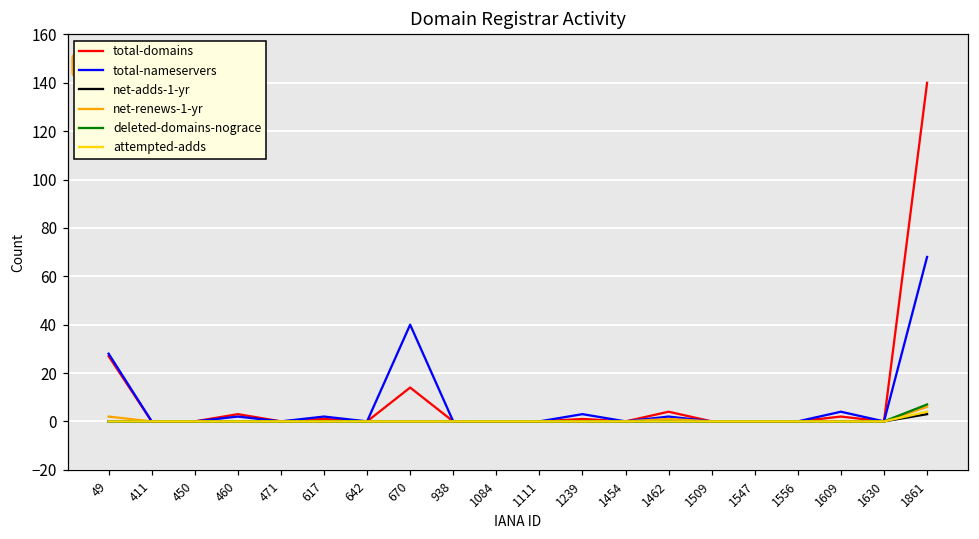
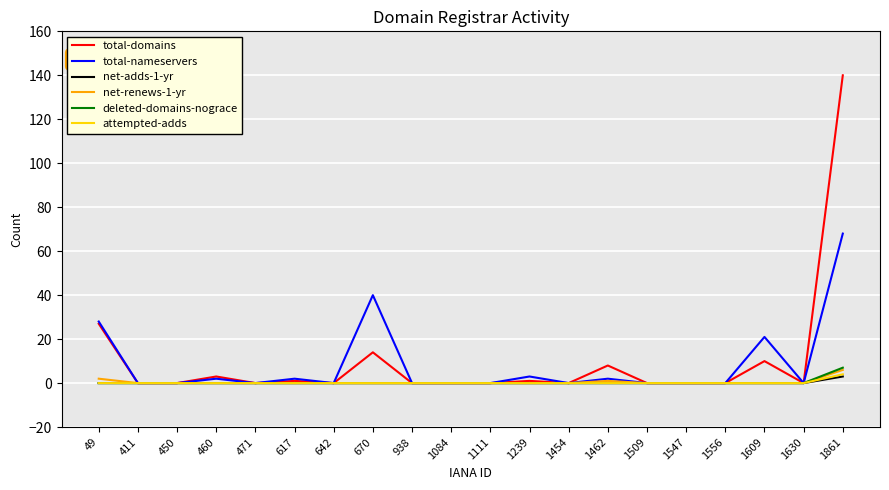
total-domains, 1462: 4 -> 8
total-domains, 1609: 2 -> 10
total-nameservers, 1609: 4 -> 21
